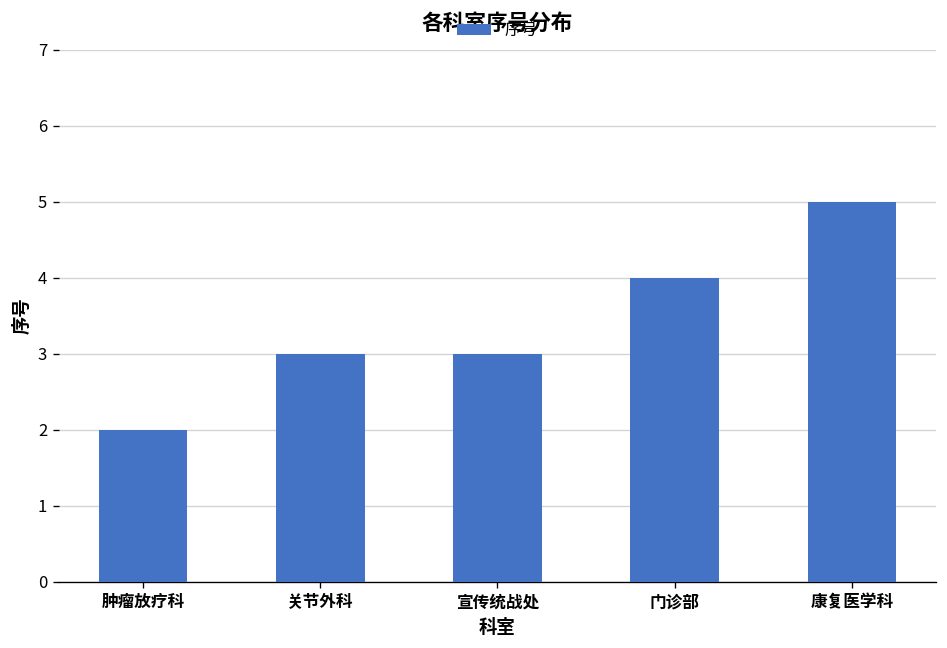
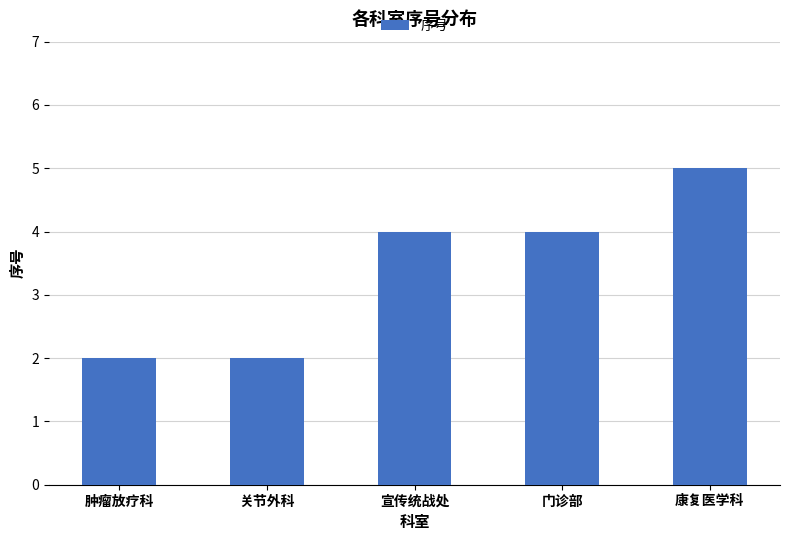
关节外科: 3 -> 2
宣传统战处: 3 -> 4
